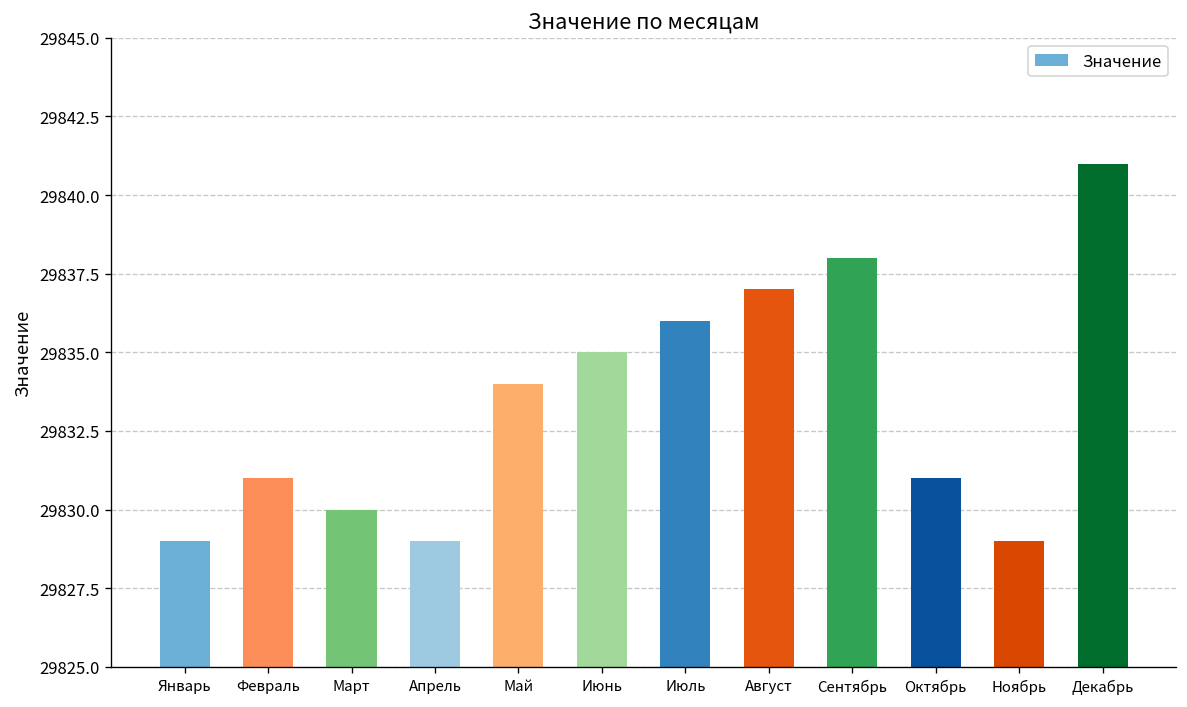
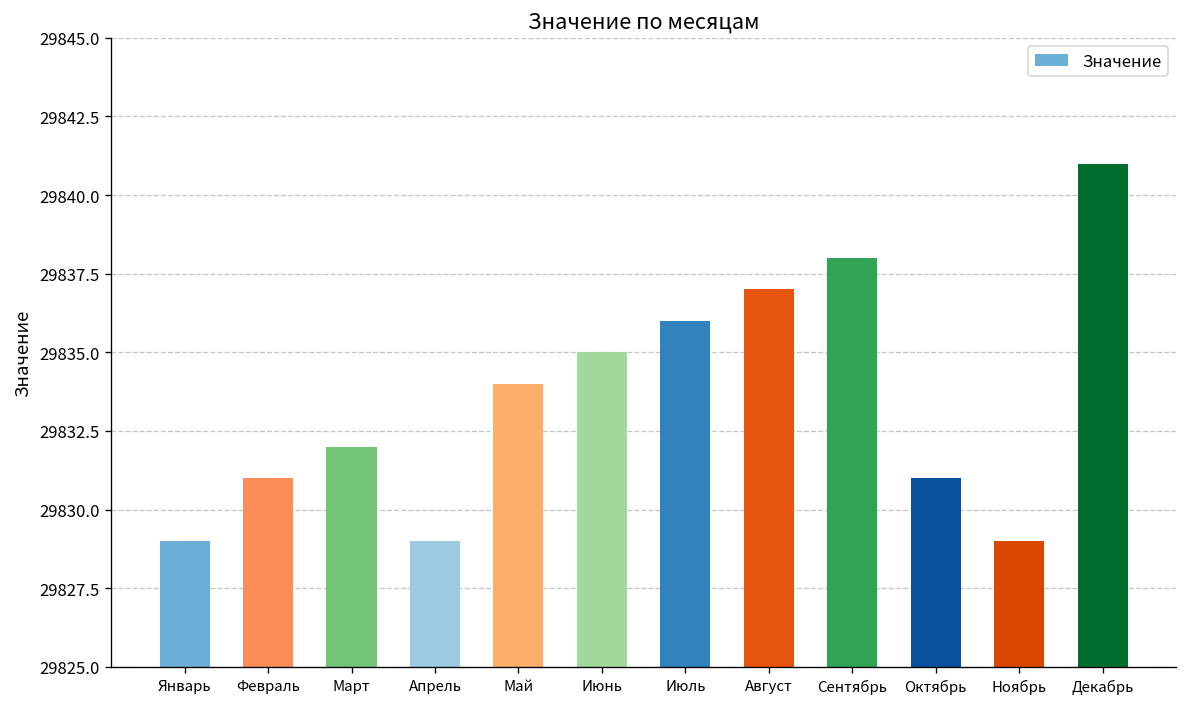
Март: 29830 -> 29832
